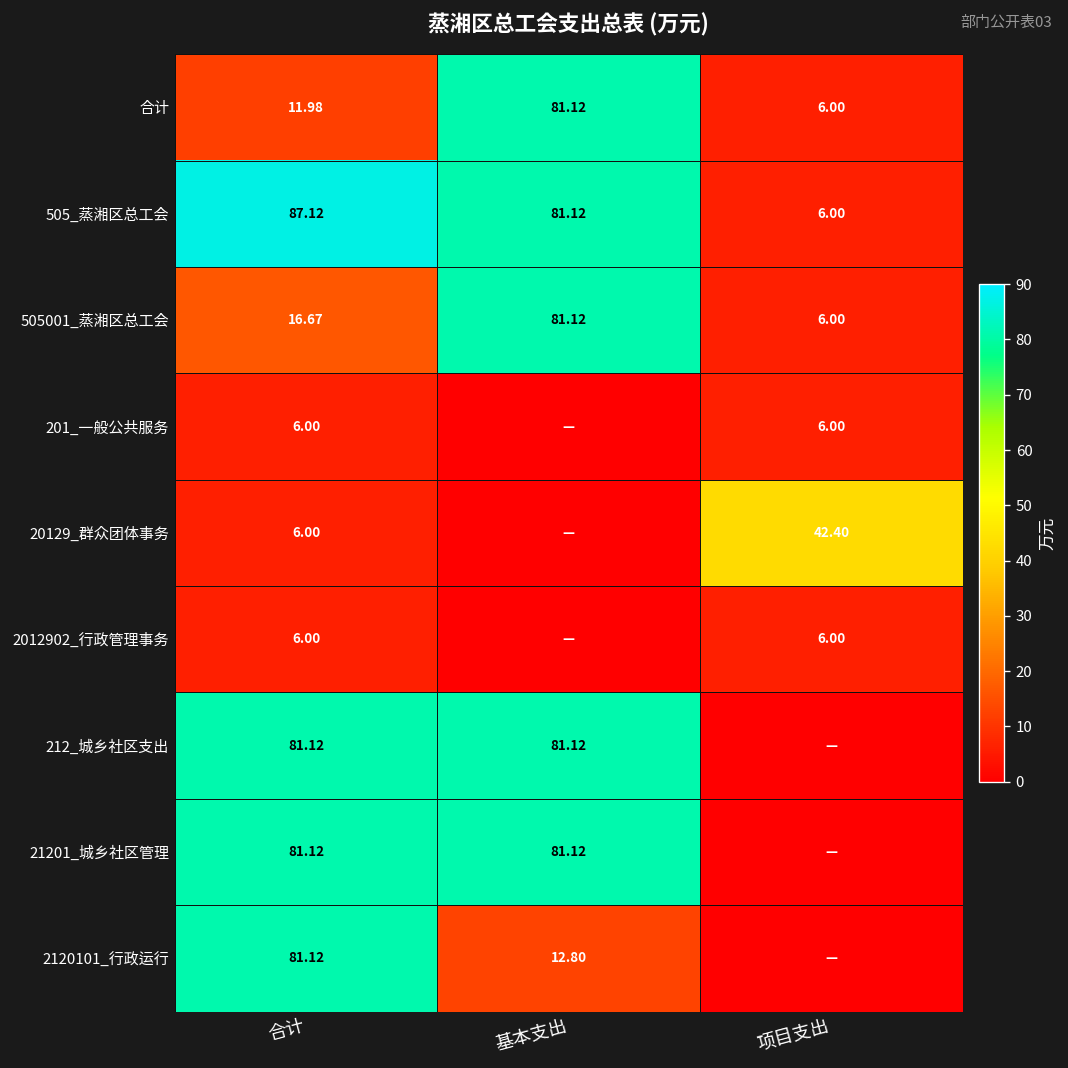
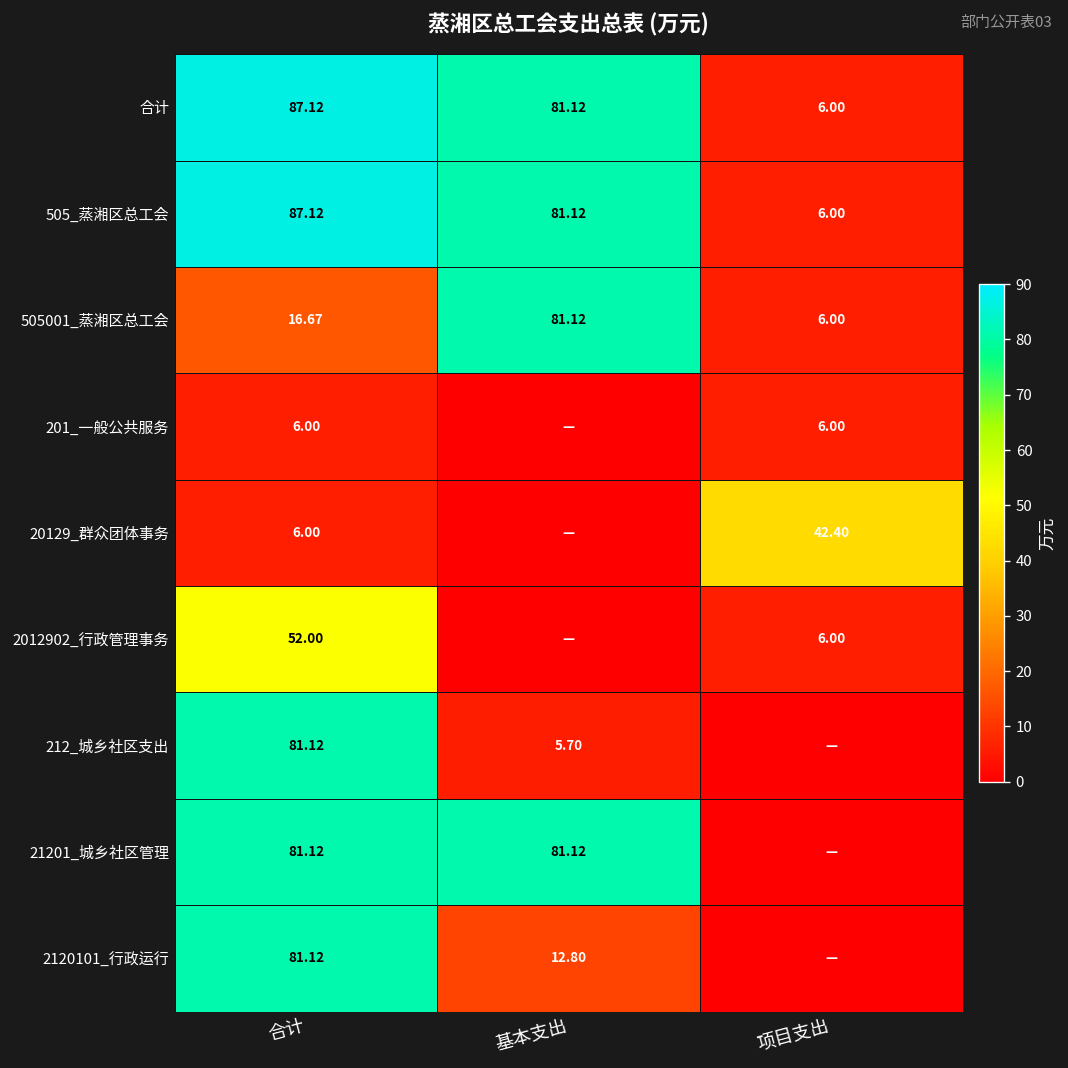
合计, 合计: 11.98 -> 87.12
2012902_行政管理事务, 合计: 6.00 -> 52.00
212_城乡社区支出, 基本支出: 81.12 -> 5.70
